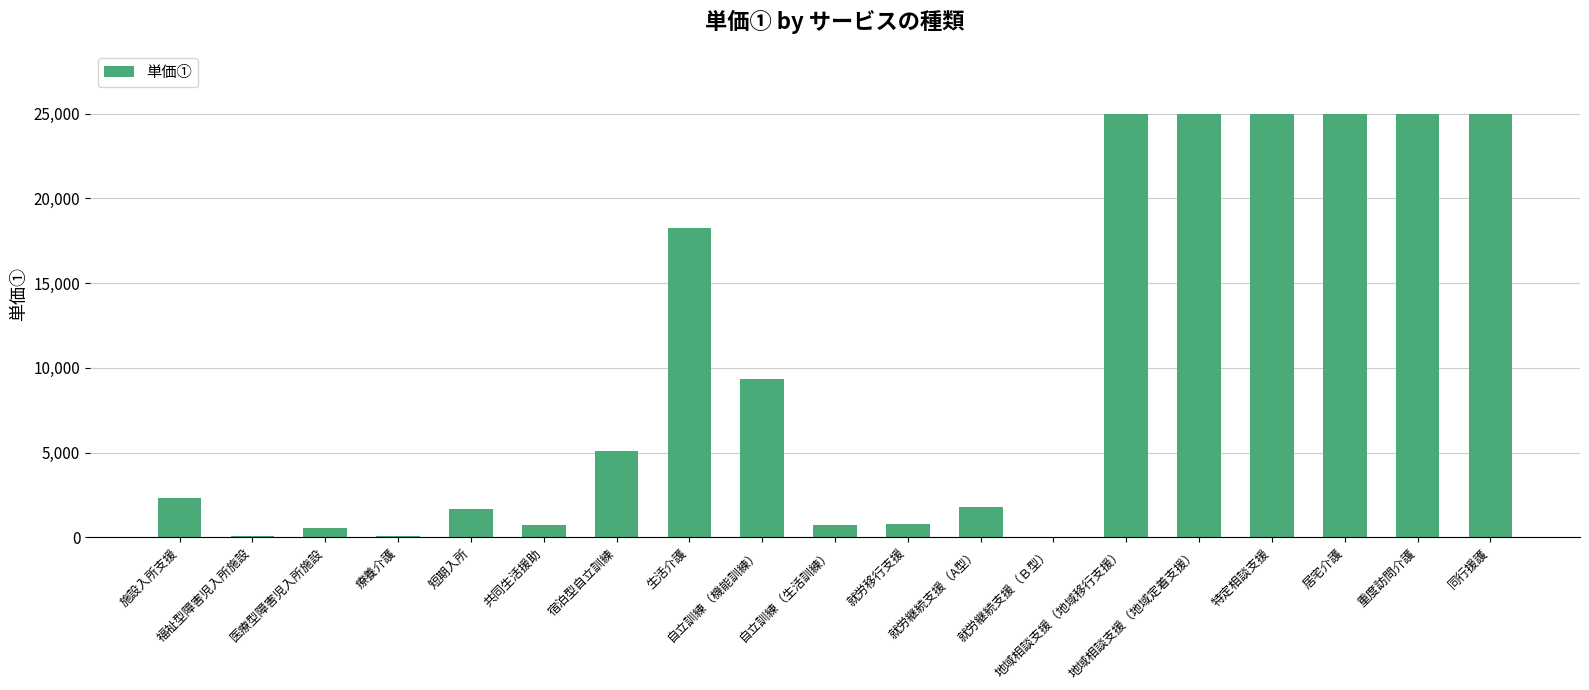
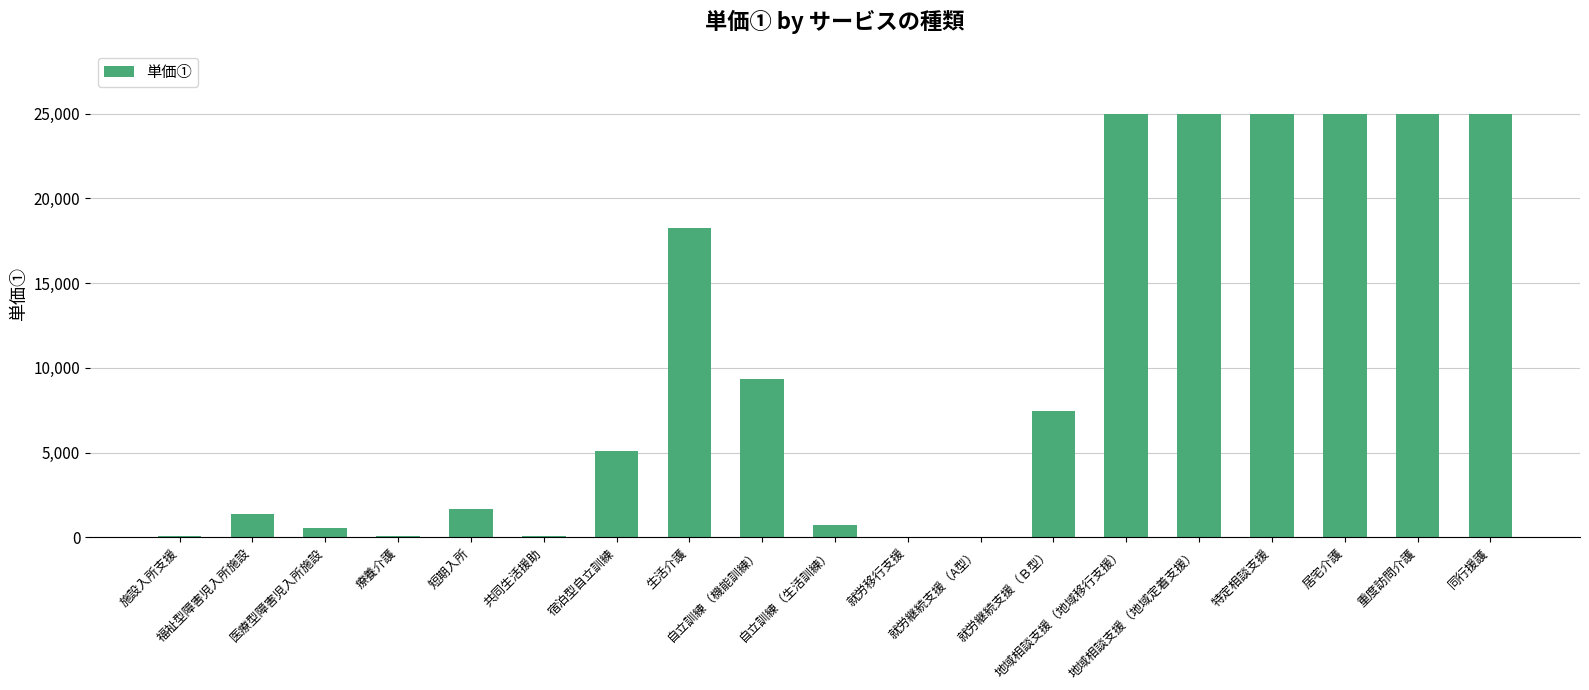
施設入所支援: 2,300 -> 100
福祉型障害児入所施設: 100 -> 1,400
共同生活援助: 800 -> 100
就労移行支援: 800 -> 0
就労継続支援（A型）: 1,800 -> 0
就労継続支援（Ｂ型）: 0 -> 7,500
